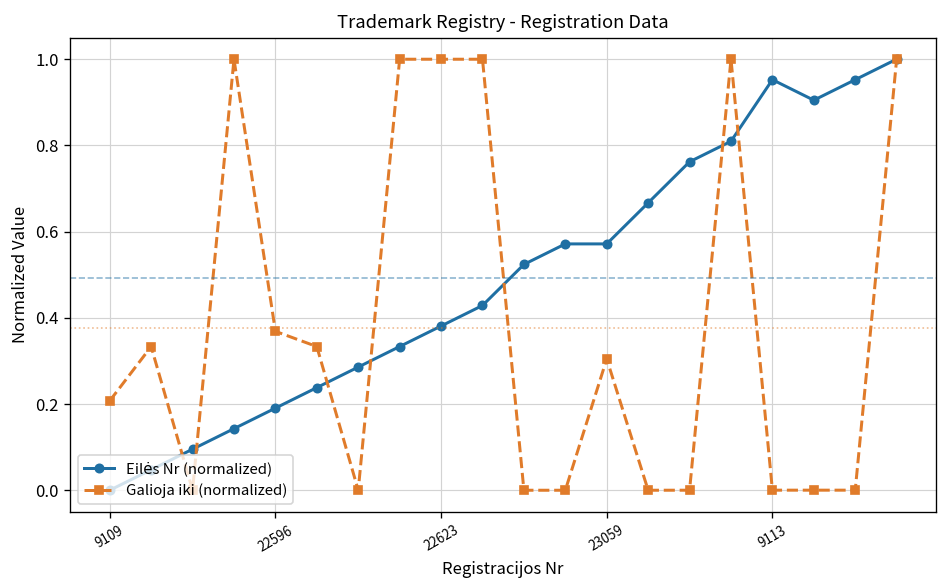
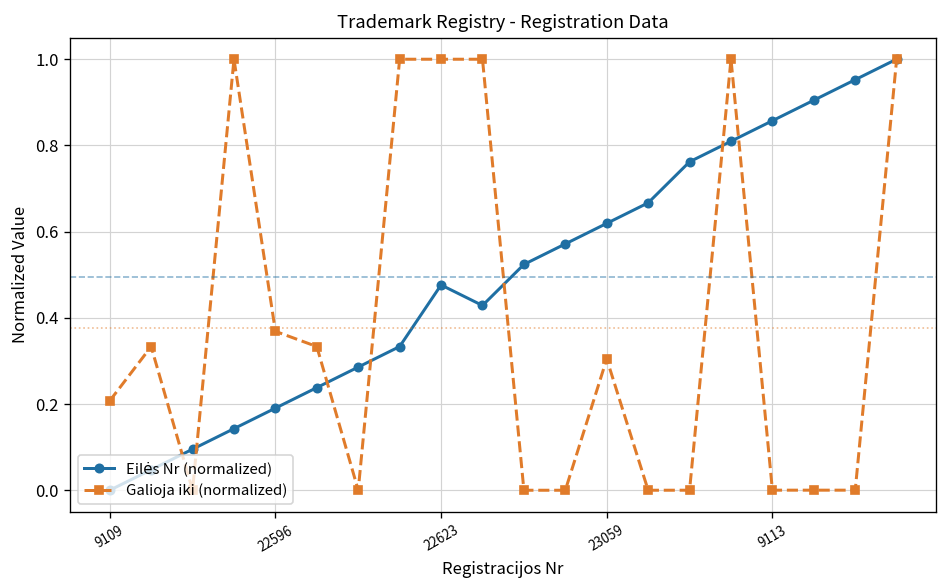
Eilės Nr (normalized), 22623: 0.38 -> 0.48
Eilės Nr (normalized), 23059: 0.57 -> 0.62
Eilės Nr (normalized), 9113: 0.95 -> 0.86
